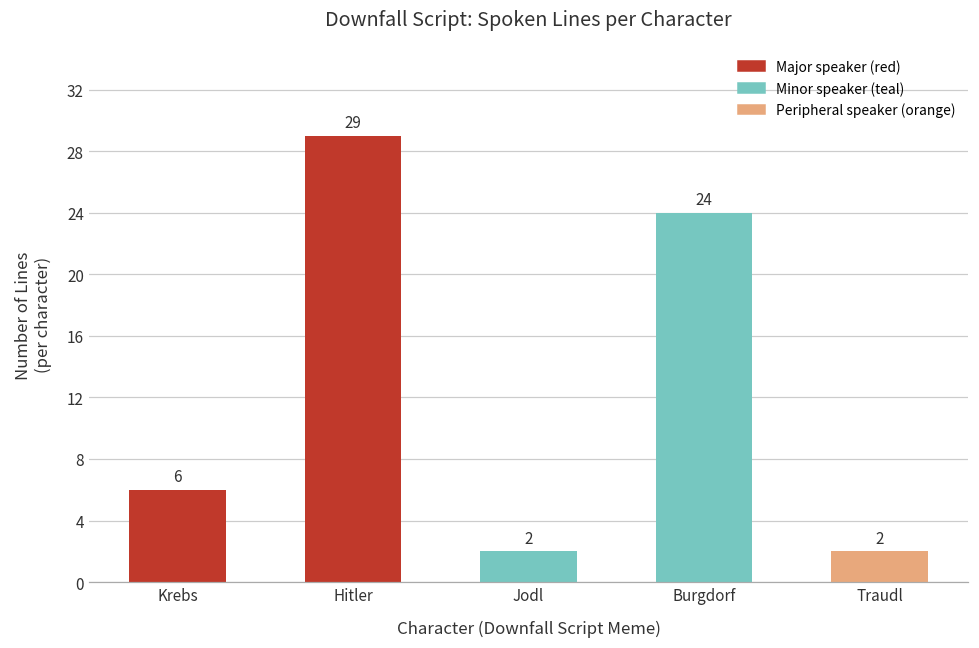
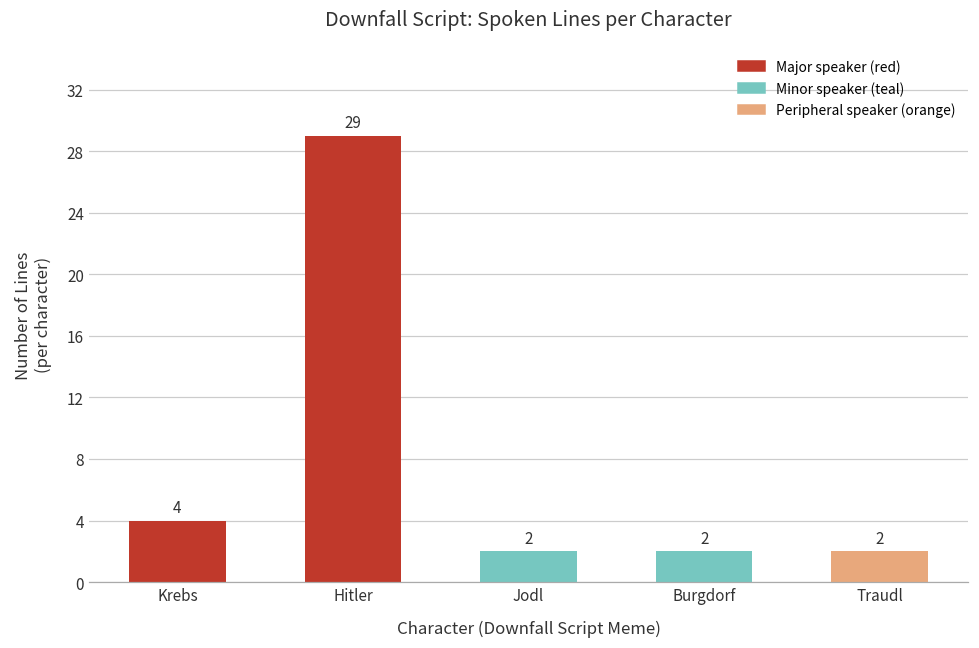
Krebs: 6 -> 4
Burgdorf: 24 -> 2
